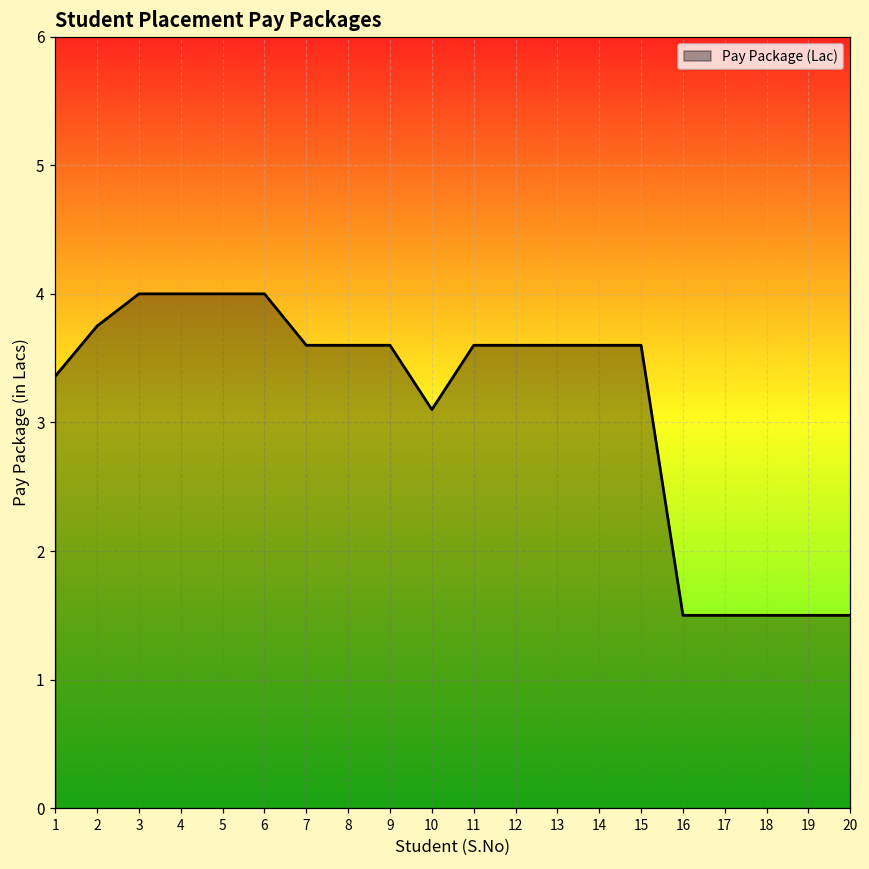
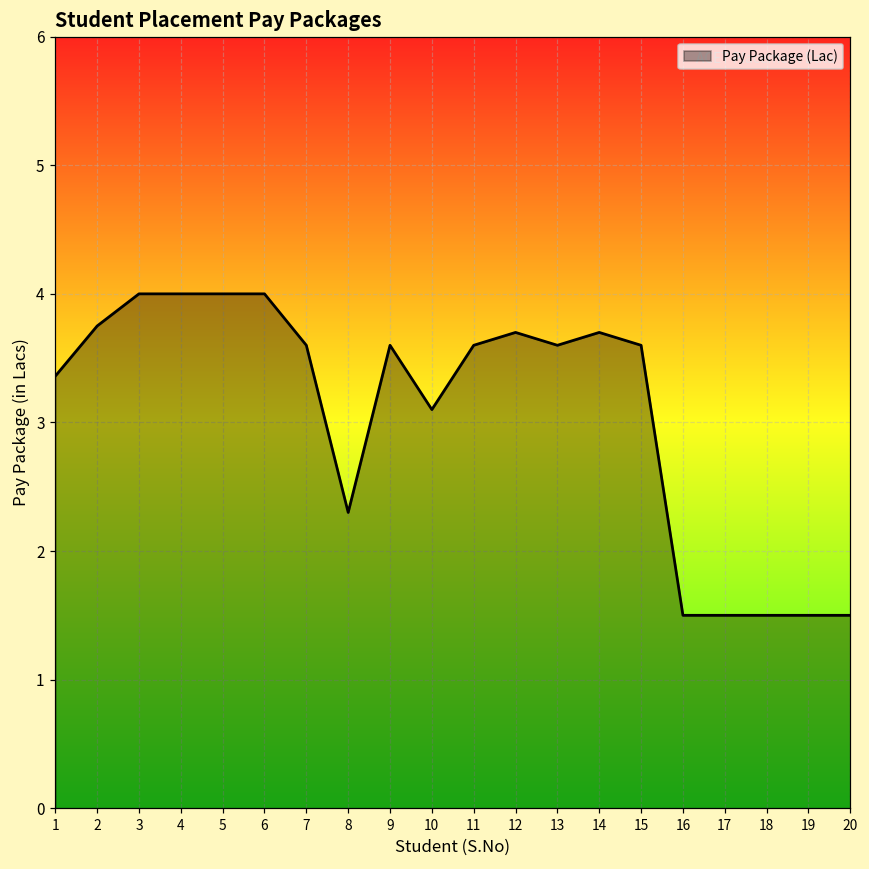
8: 3.6 -> 2.3
12: 3.6 -> 3.7
14: 3.6 -> 3.7
